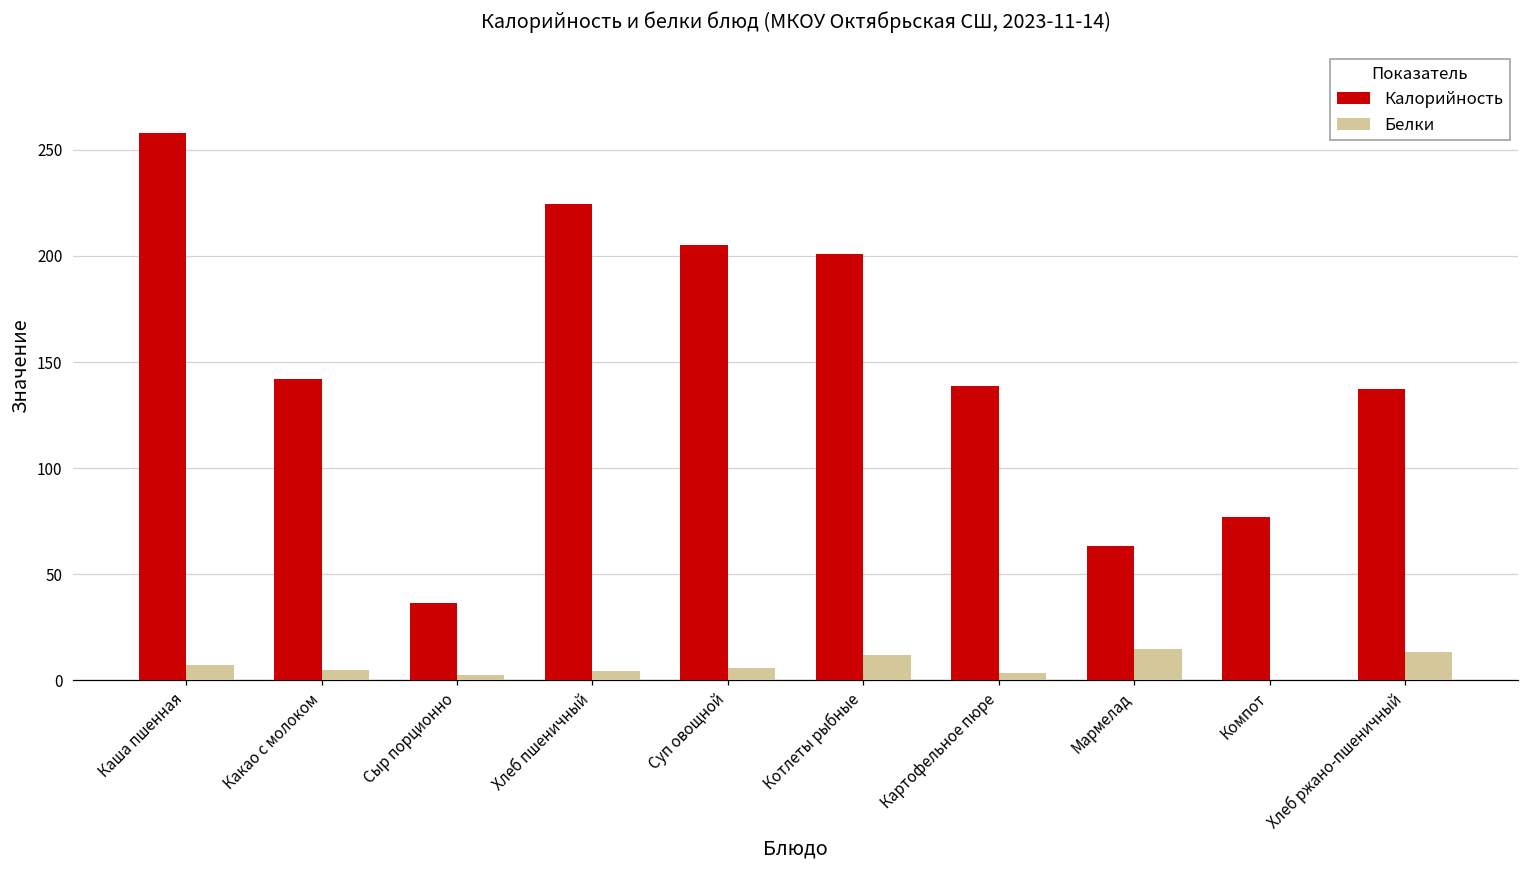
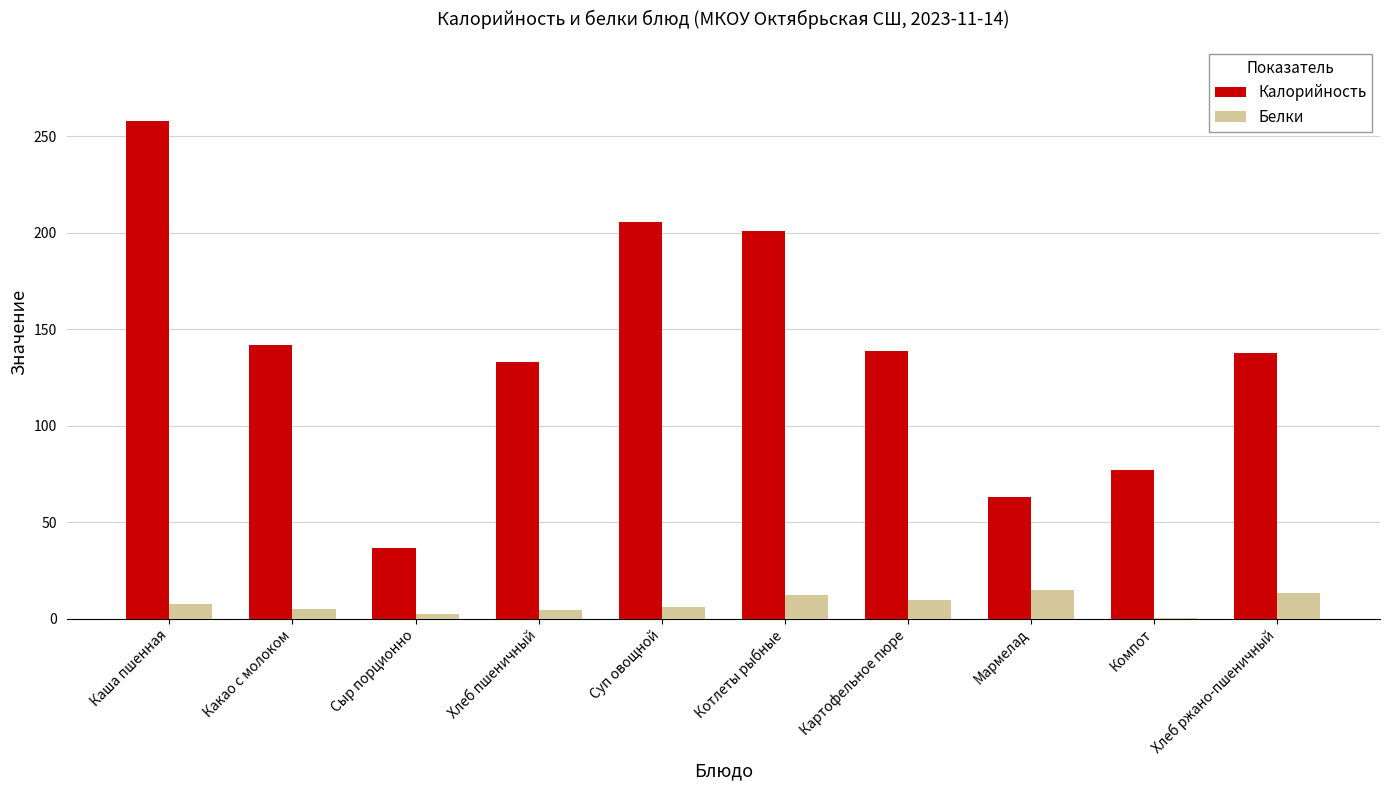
Калорийность, Хлеб пшеничный: 224 -> 133
Белки, Картофельное пюре: 3 -> 10
